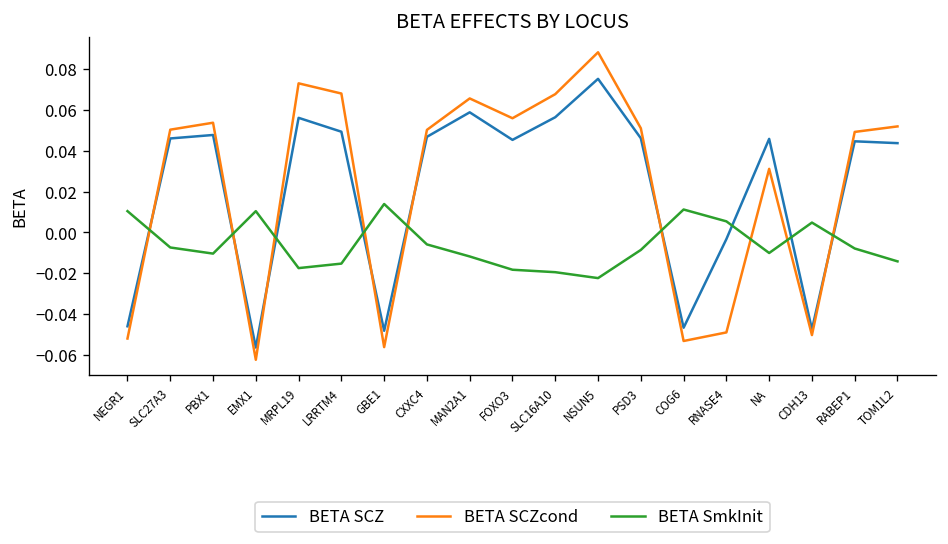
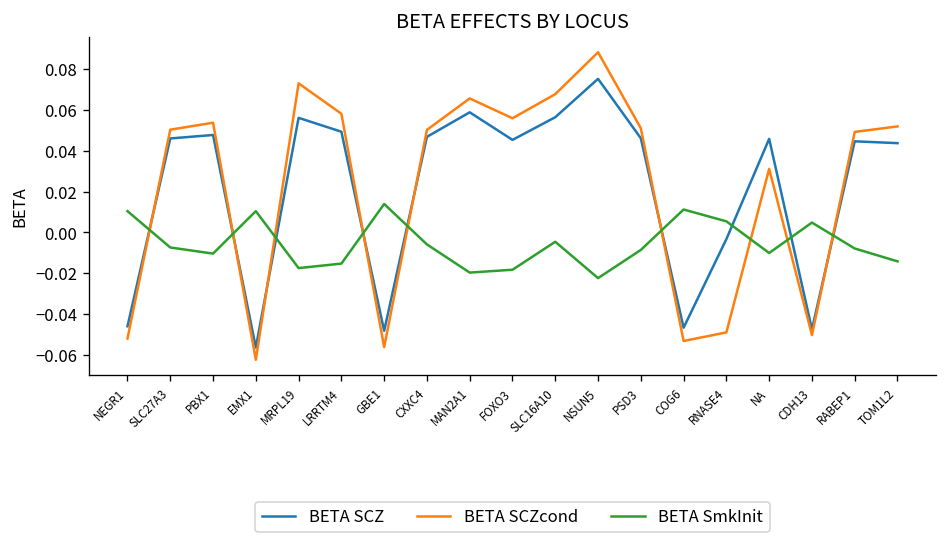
BETA SCZcond, LRRTM4: 0.068 -> 0.058
BETA SmkInit, MAN2A1: -0.012 -> -0.020
BETA SmkInit, SLC16A10: -0.020 -> -0.005
